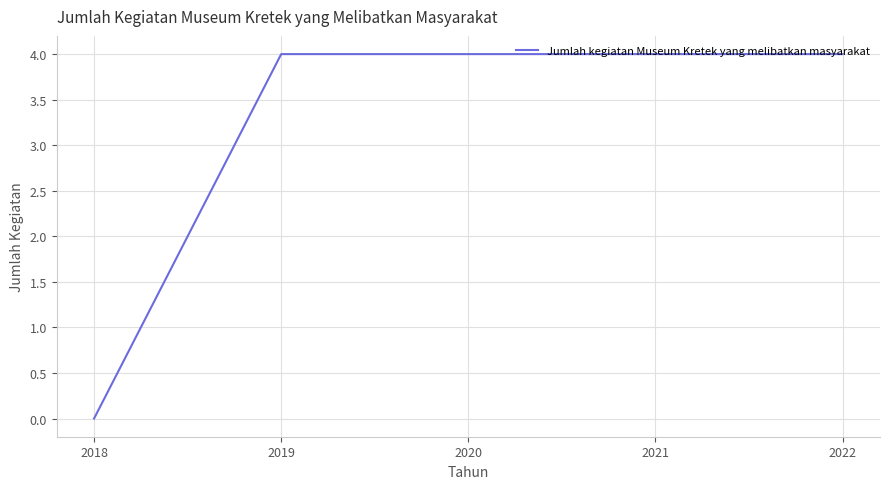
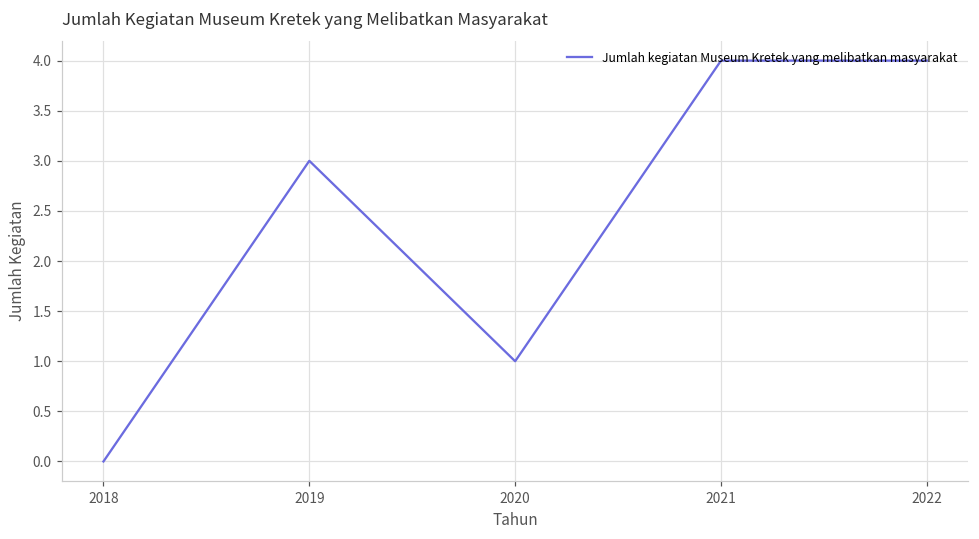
2019: 4 -> 3
2020: 4 -> 1
